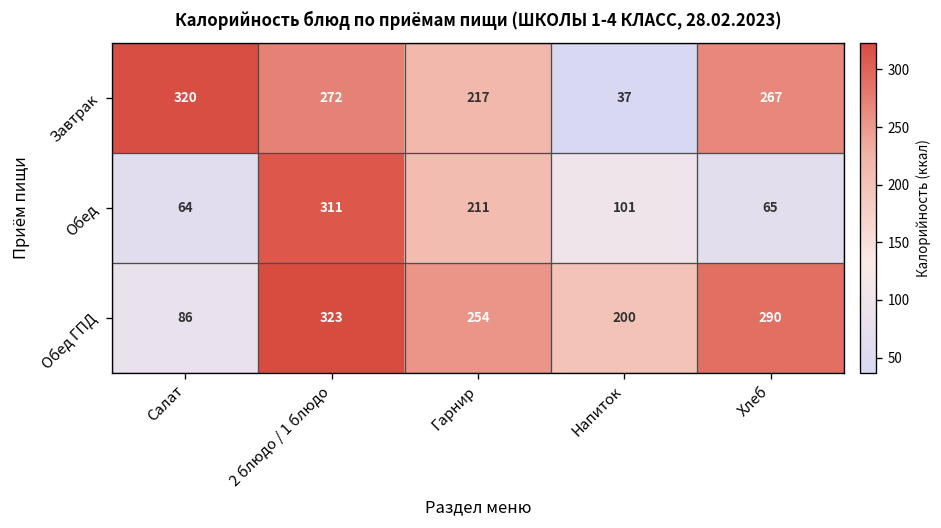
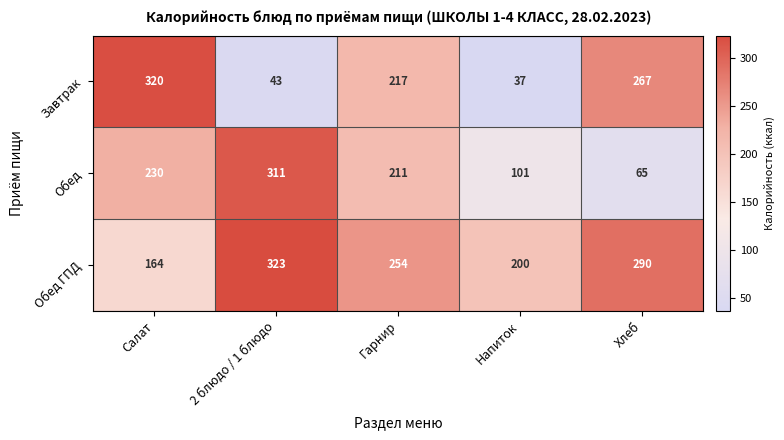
Завтрак, 2 блюдо / 1 блюдо: 272 -> 43
Обед, Салат: 64 -> 230
Обед ГПД, Салат: 86 -> 164
